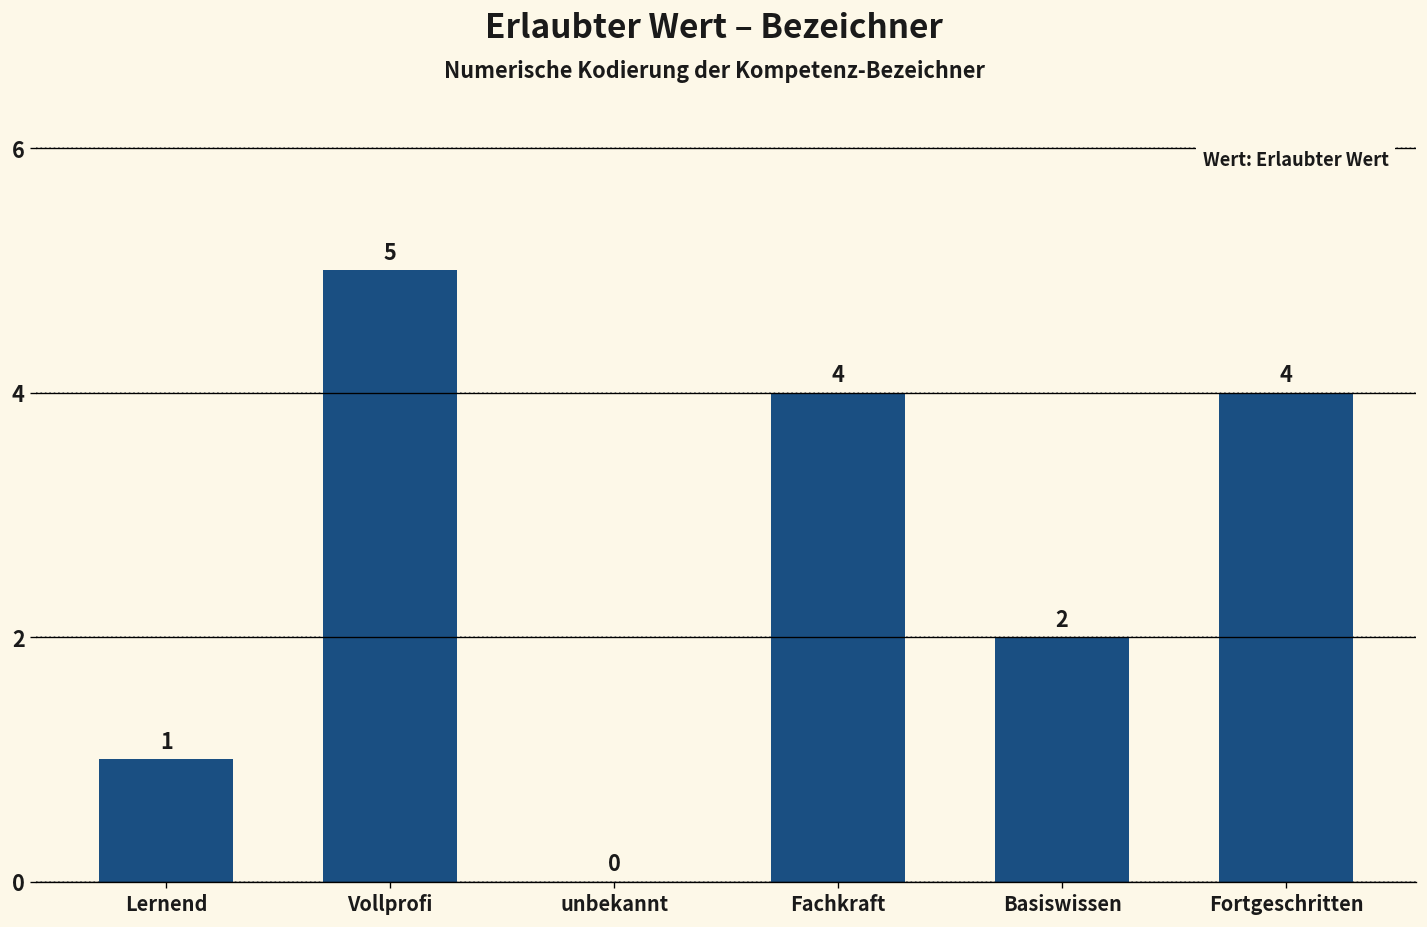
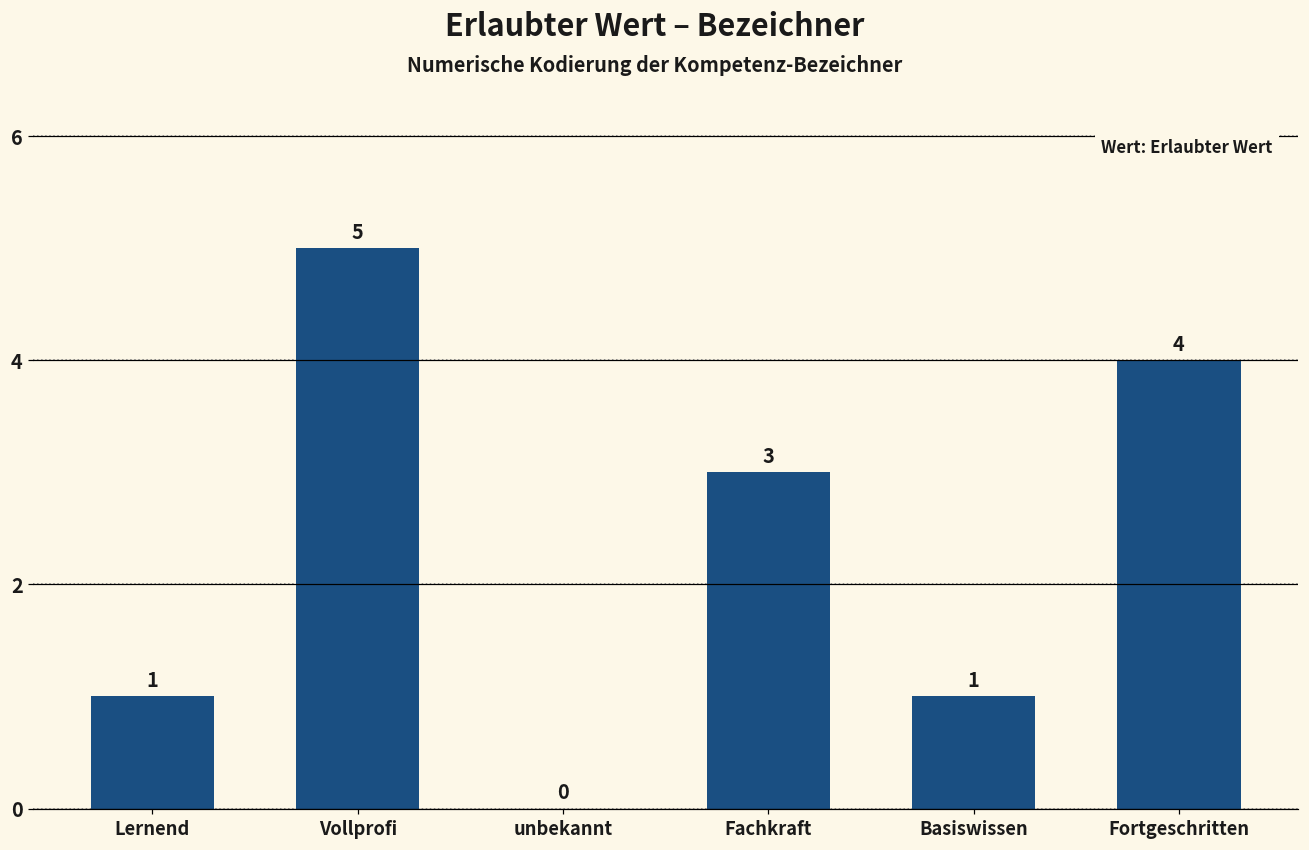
Fachkraft: 4 -> 3
Basiswissen: 2 -> 1
